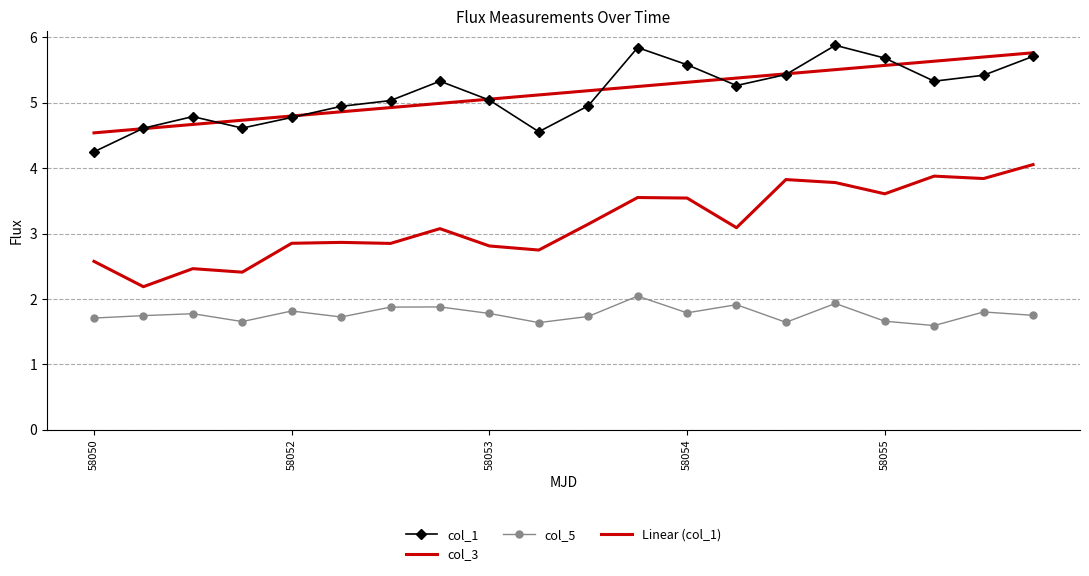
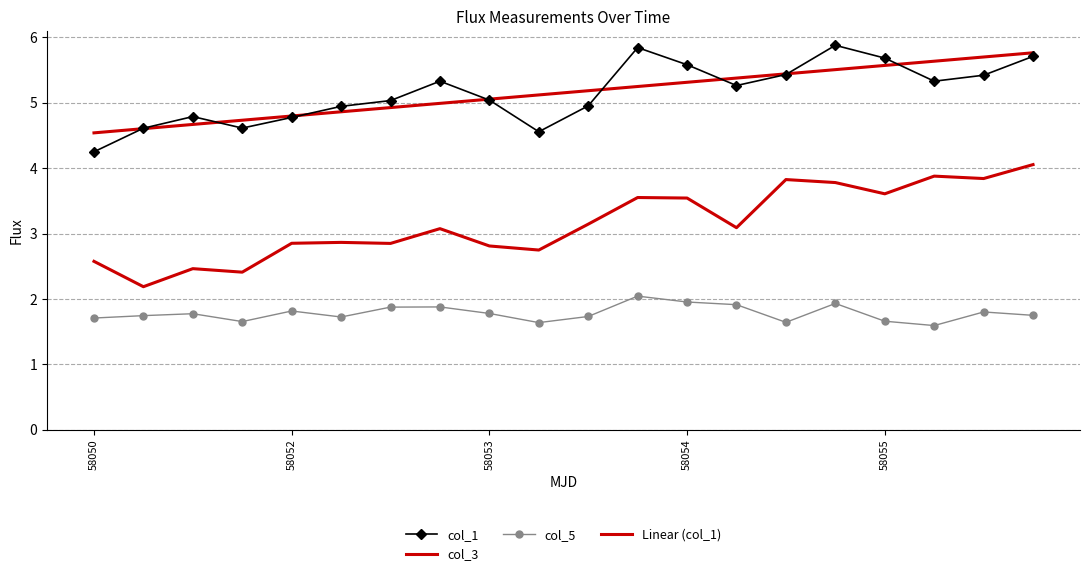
col_5, 58054: 1.8 -> 2.0
